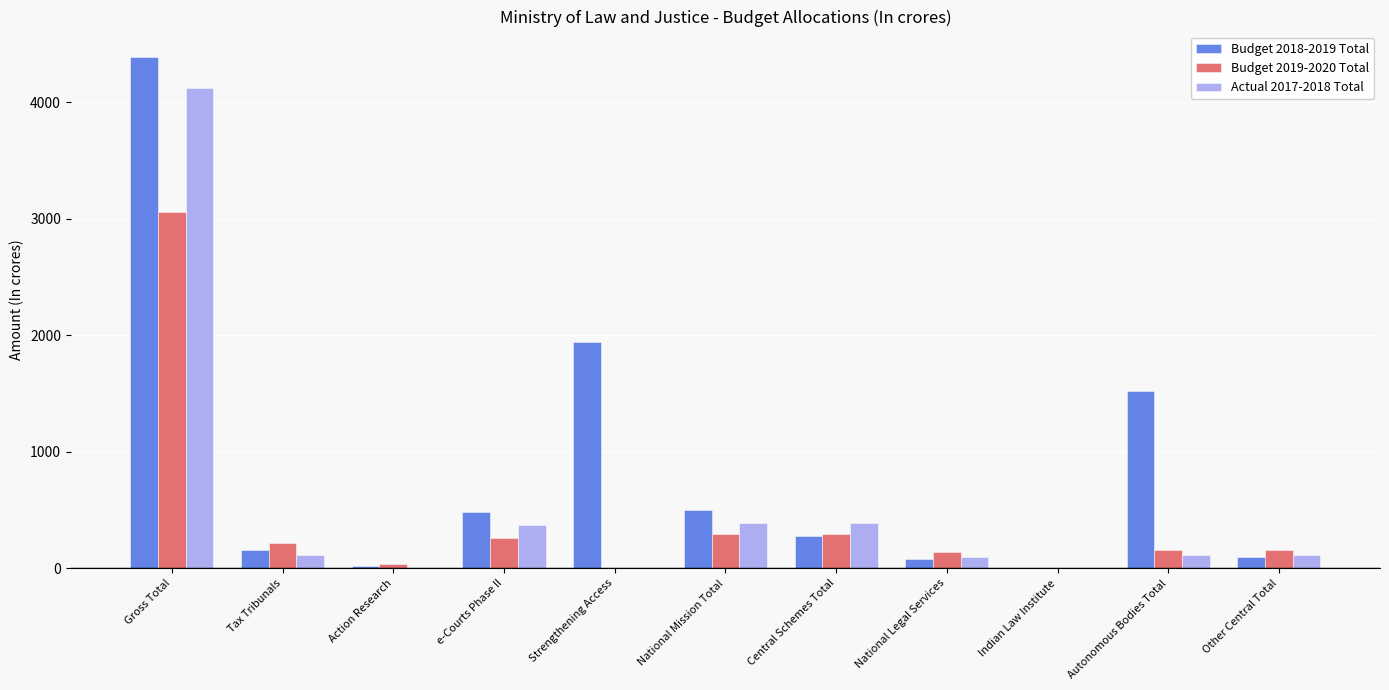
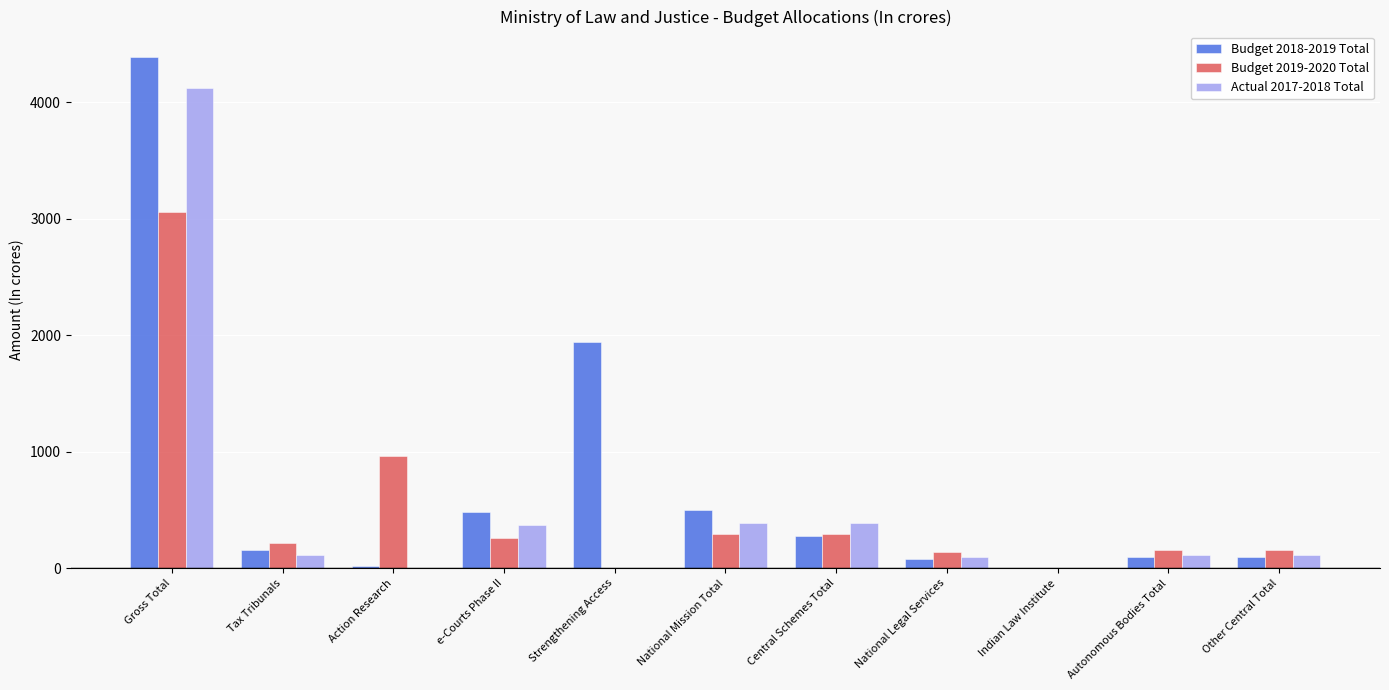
Budget 2019-2020 Total, Action Research: 40 -> 960
Budget 2018-2019 Total, Autonomous Bodies Total: 1520 -> 90
